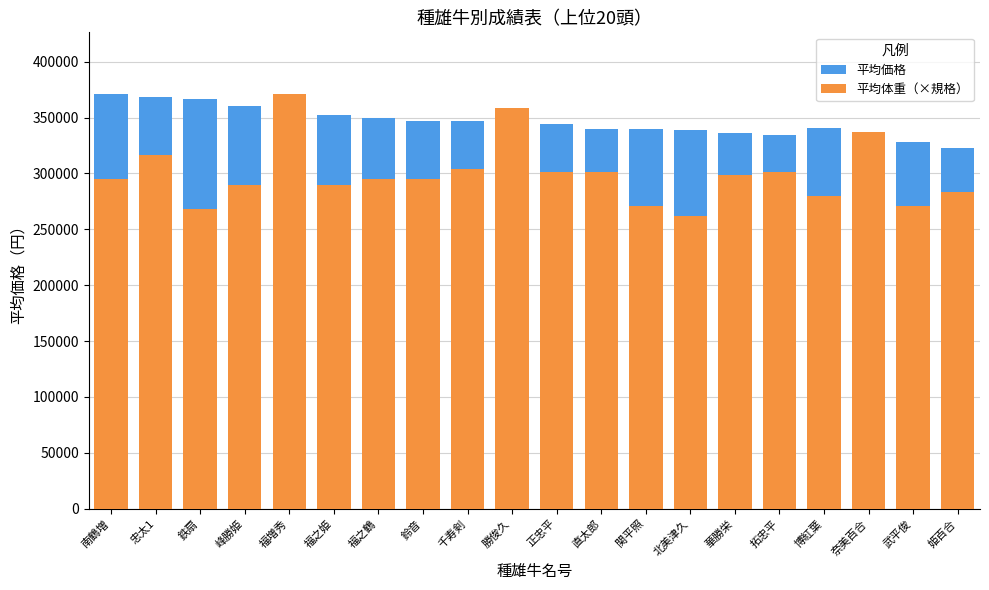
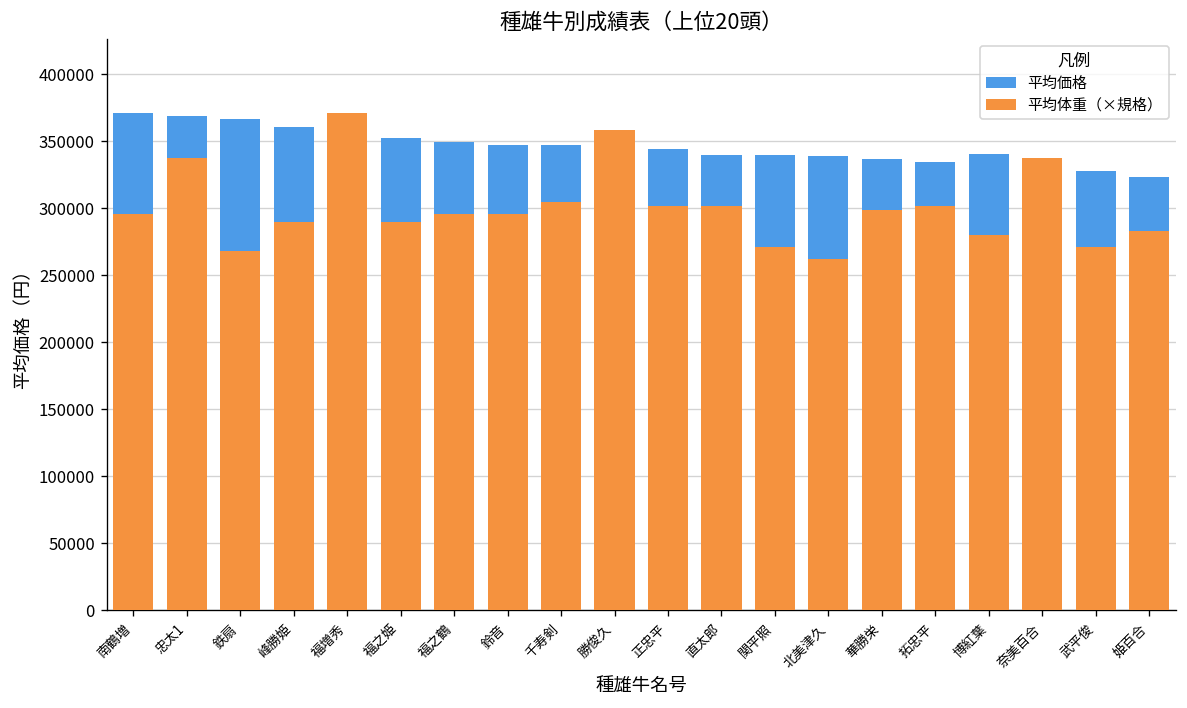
平均体重（×規格）, 忠太1: 316000 -> 338000
